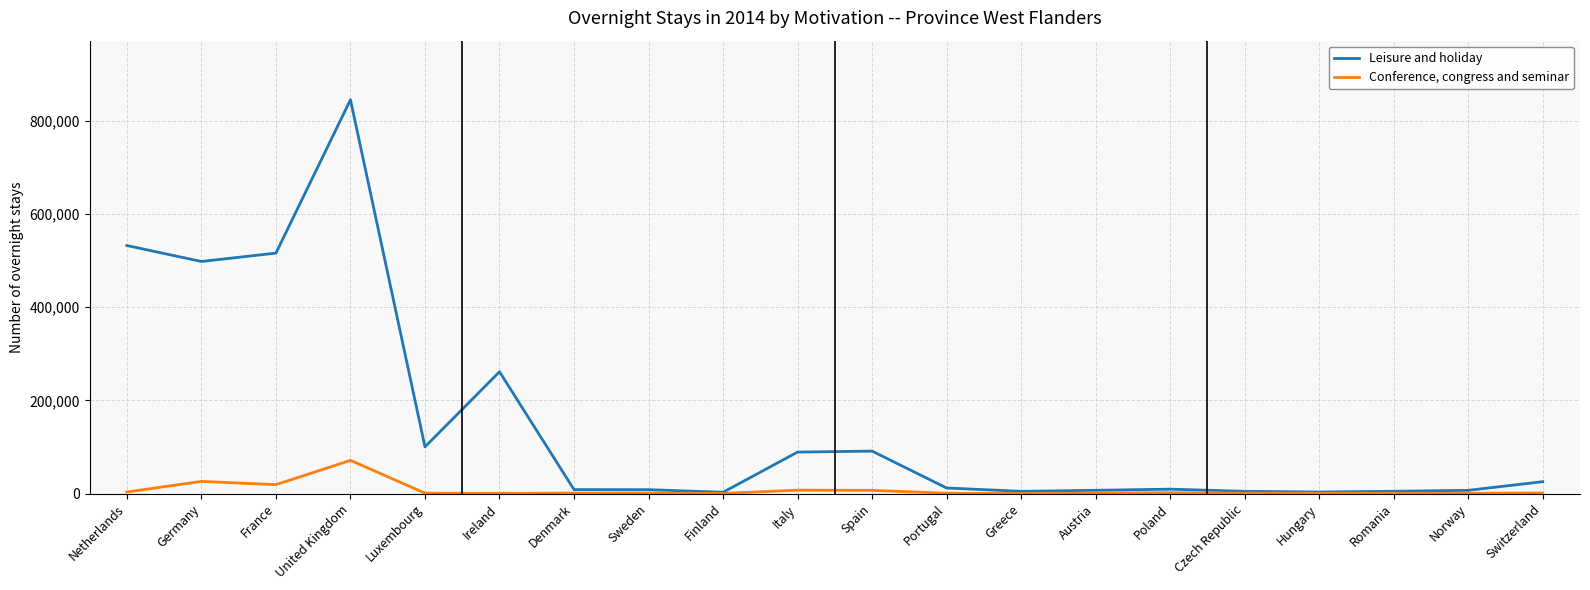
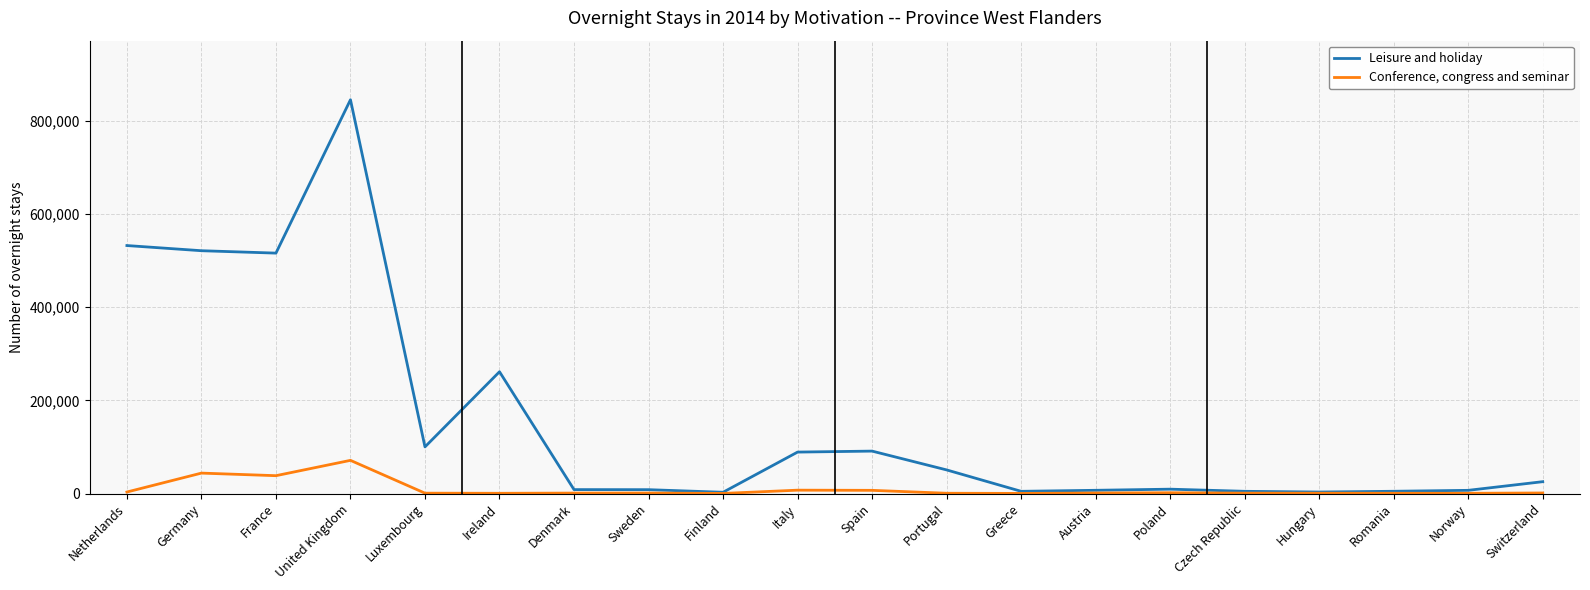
Leisure and holiday, Germany: 500,000 -> 520,000
Conference, congress and seminar, Germany: 30,000 -> 40,000
Conference, congress and seminar, France: 20,000 -> 40,000
Leisure and holiday, Portugal: 10,000 -> 50,000
